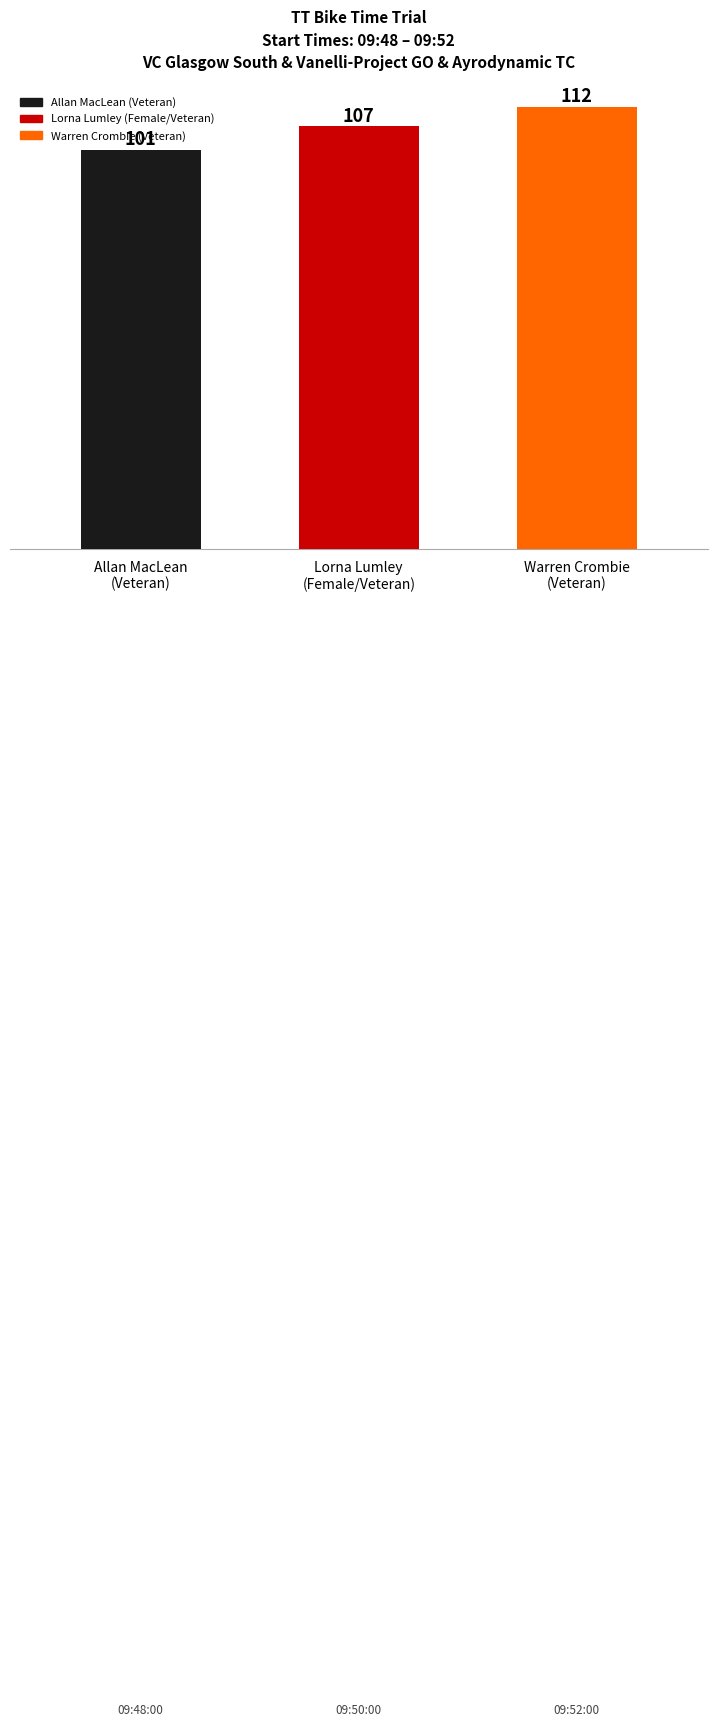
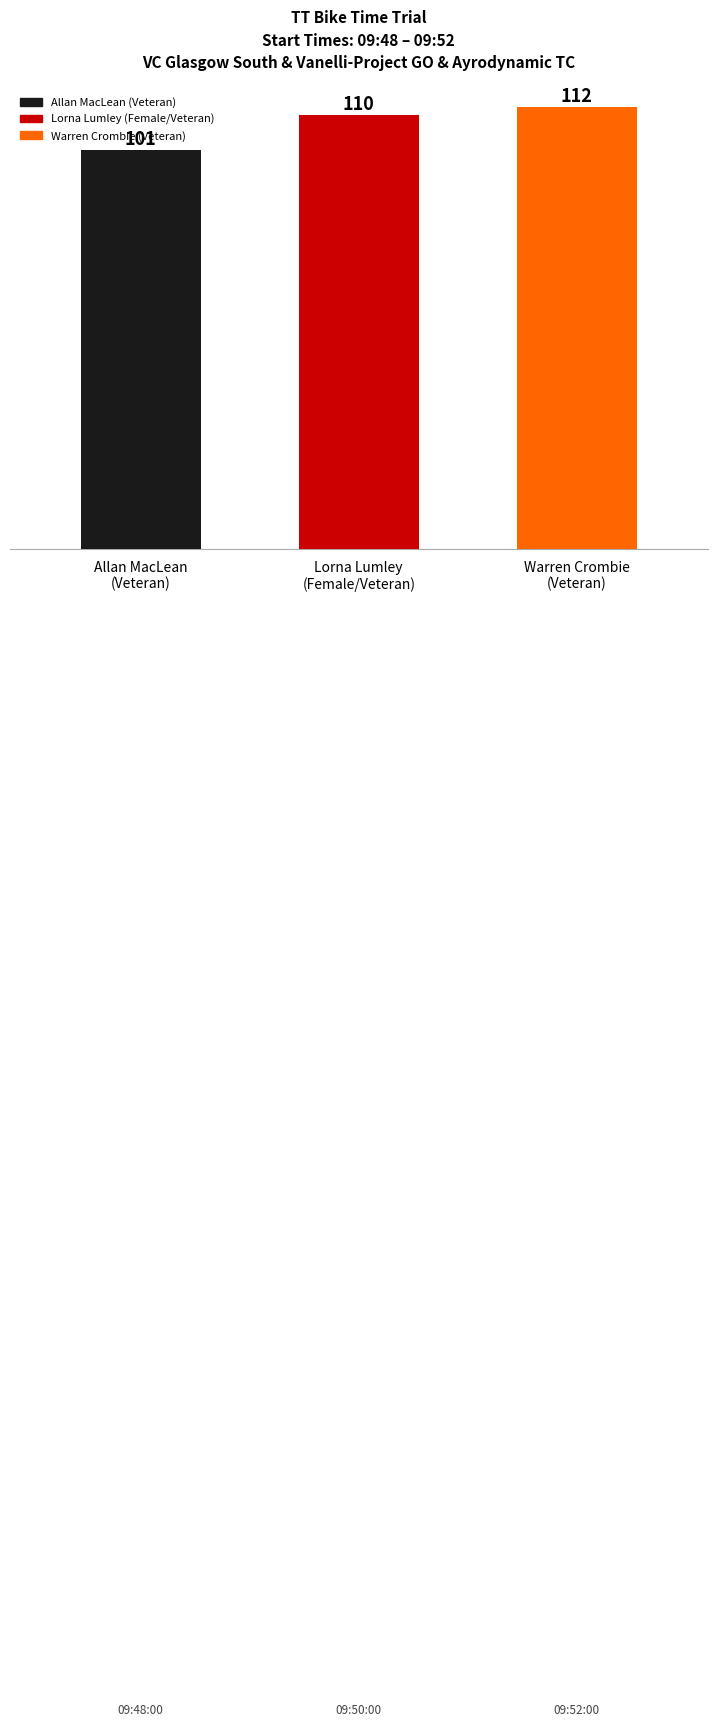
Lorna Lumley (Female/Veteran): 107 -> 110
